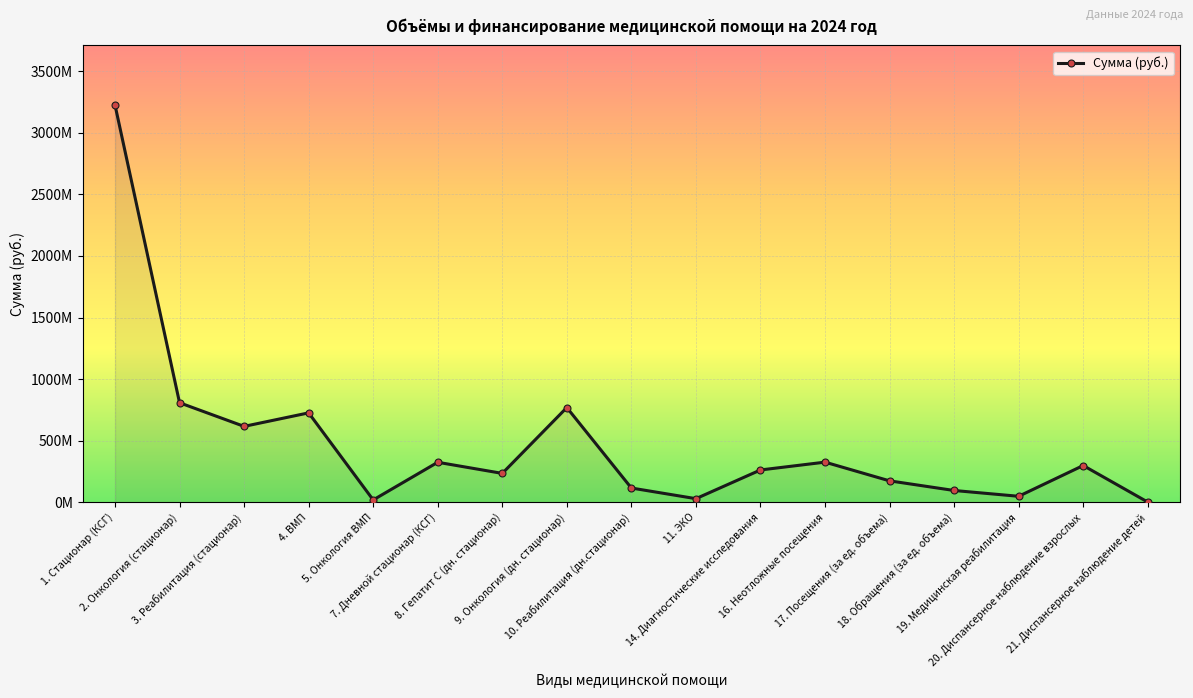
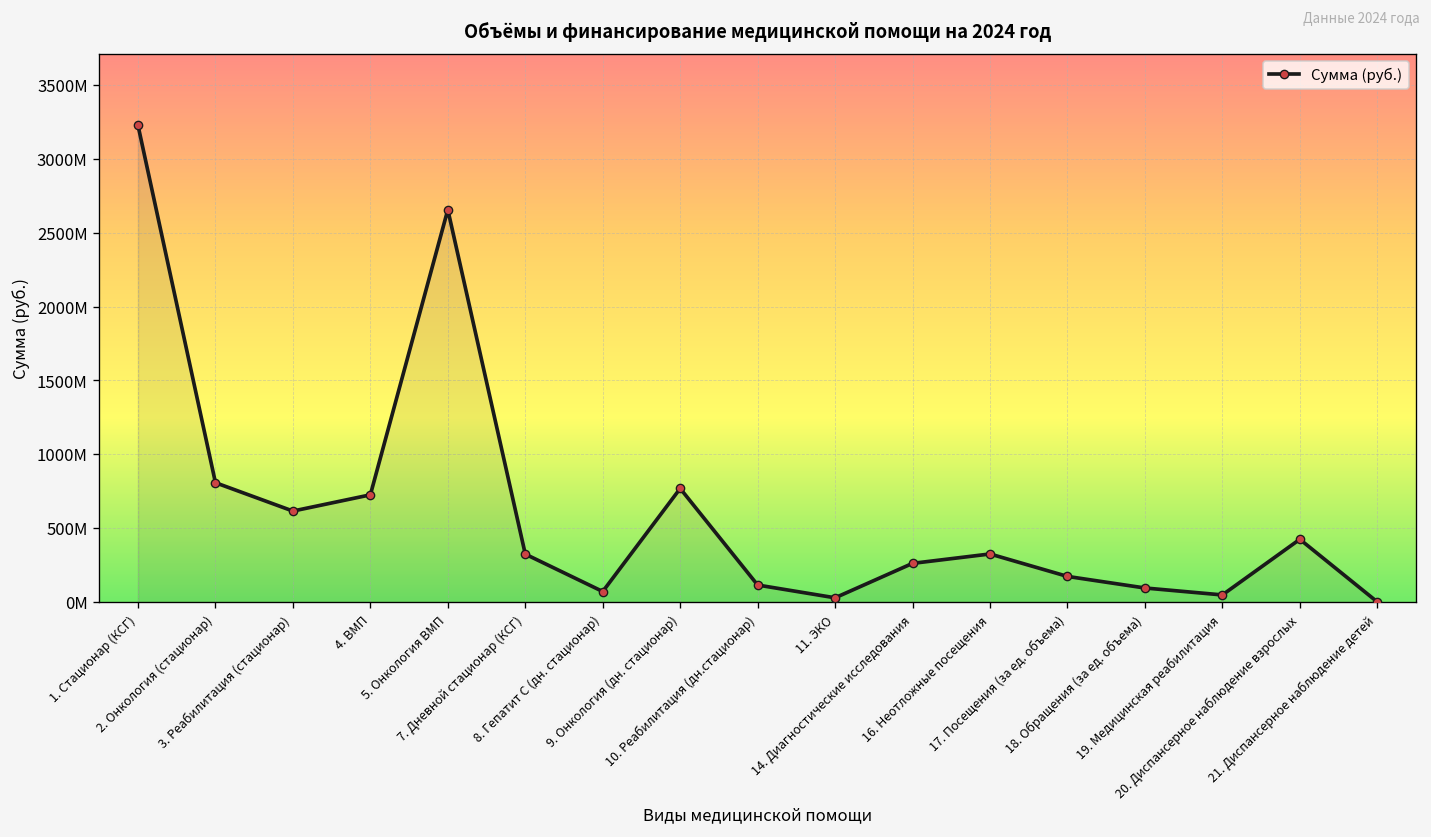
5. Онкология ВМП: 20000000 -> 2660000000
8. Гепатит С (дн. стационар): 230000000 -> 70000000
20. Диспансерное наблюдение взрослых: 300000000 -> 430000000
